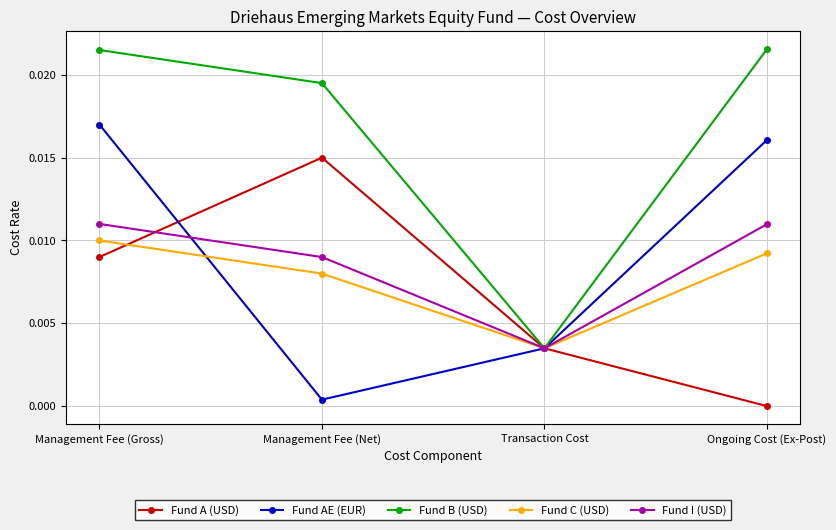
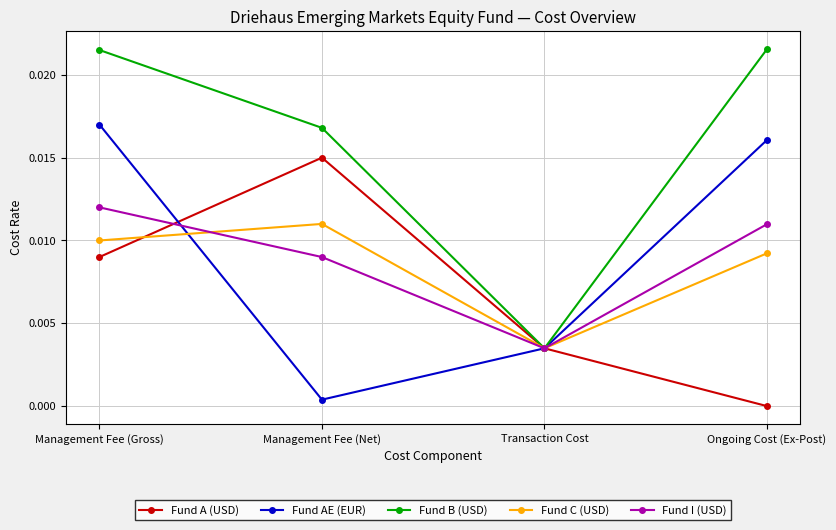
Fund I (USD), Management Fee (Gross): 0.011 -> 0.012
Fund B (USD), Management Fee (Net): 0.0195 -> 0.0168
Fund C (USD), Management Fee (Net): 0.008 -> 0.011
